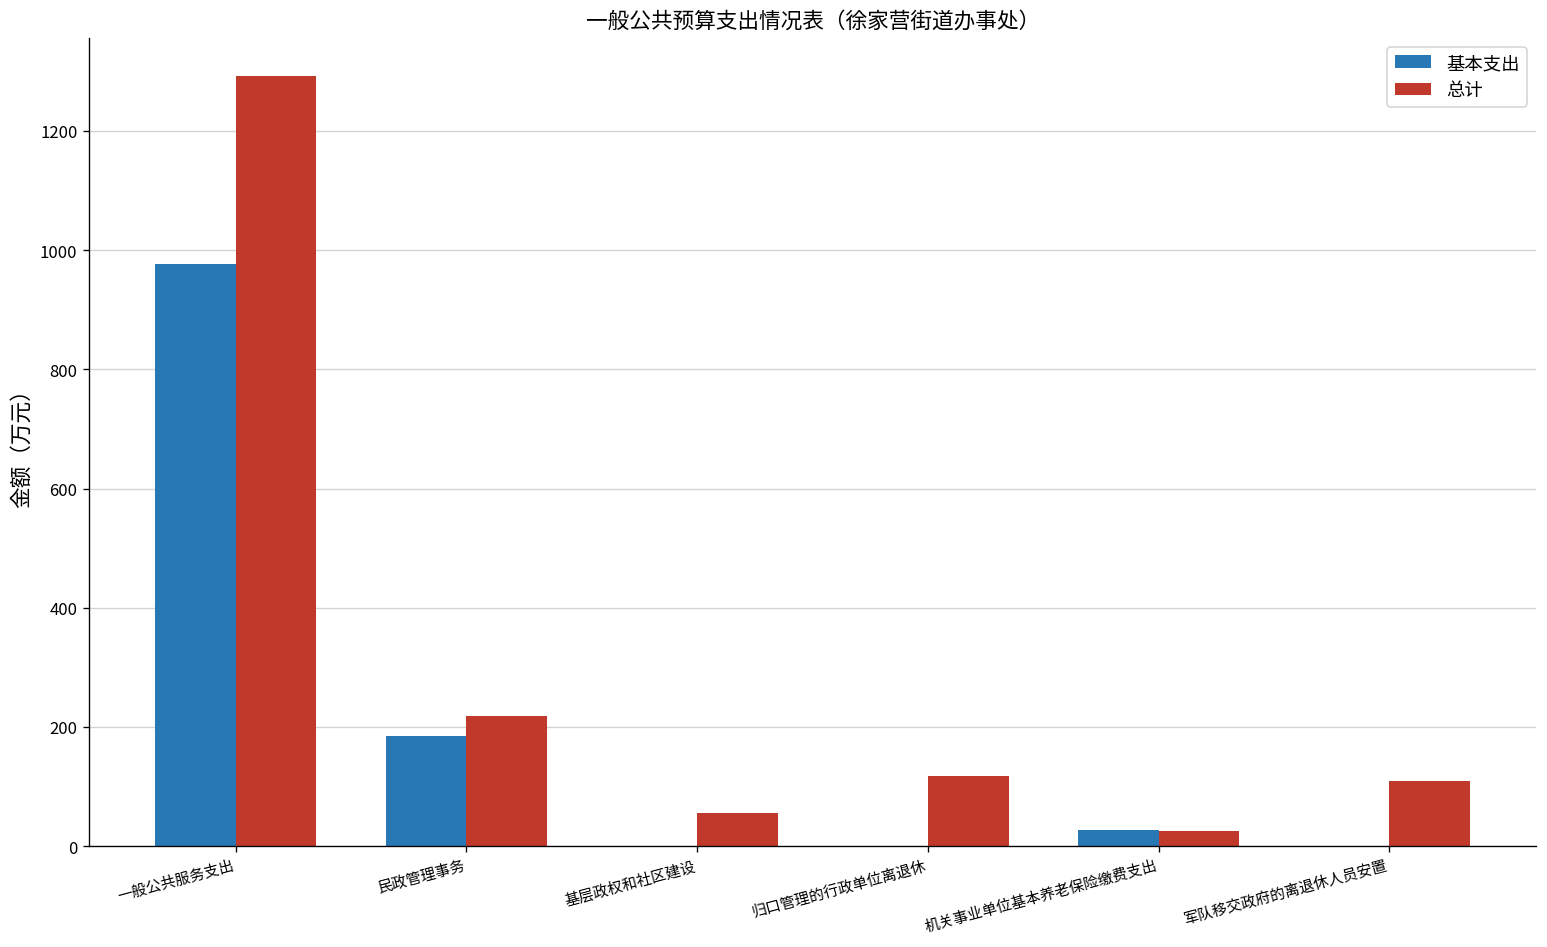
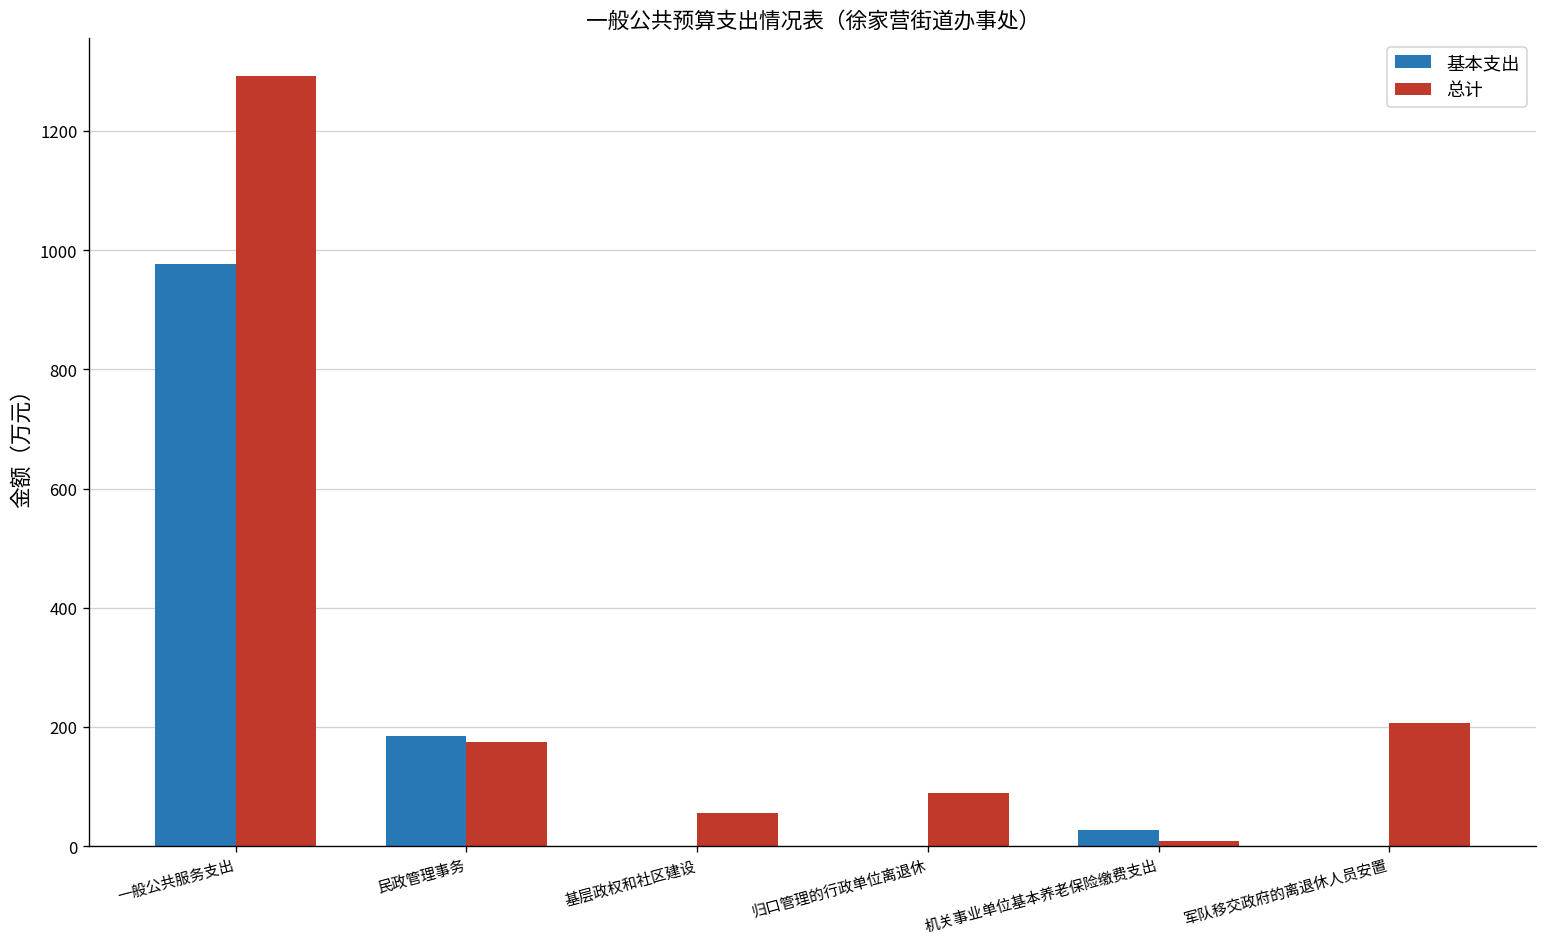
总计, 民政管理事务: 220 -> 170
总计, 归口管理的行政单位离退休: 120 -> 90
总计, 机关事业单位基本养老保险缴费支出: 20 -> 10
总计, 军队移交政府的离退休人员安置: 110 -> 210
